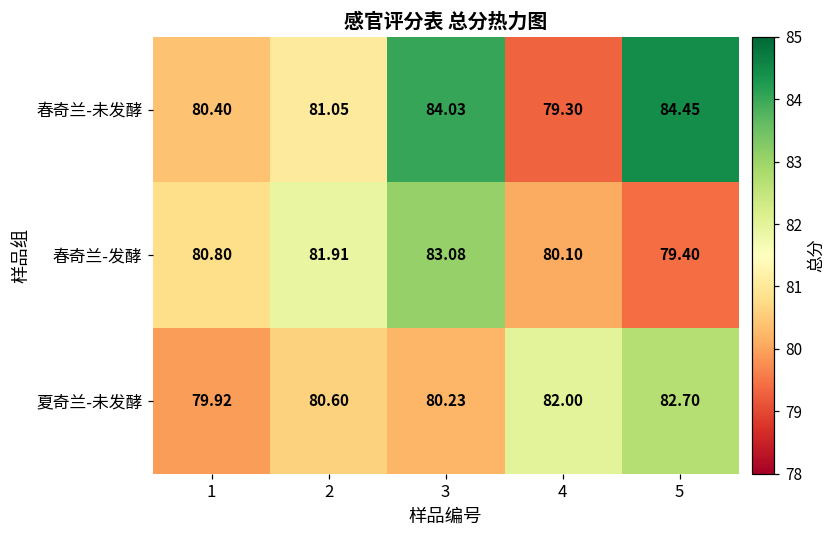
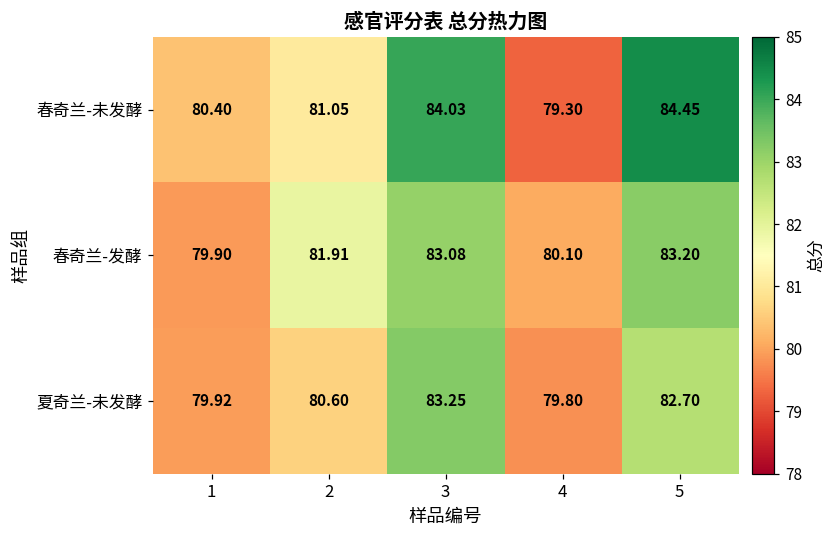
春奇兰-发酵, 1: 80.80 -> 79.90
春奇兰-发酵, 5: 79.40 -> 83.20
夏奇兰-未发酵, 3: 80.23 -> 83.25
夏奇兰-未发酵, 4: 82.00 -> 79.80
